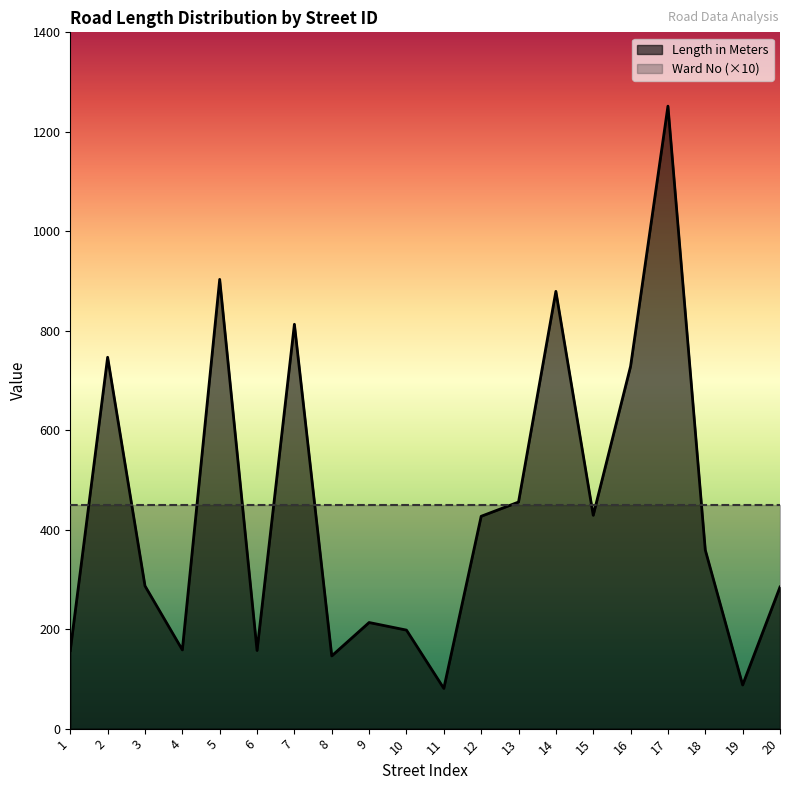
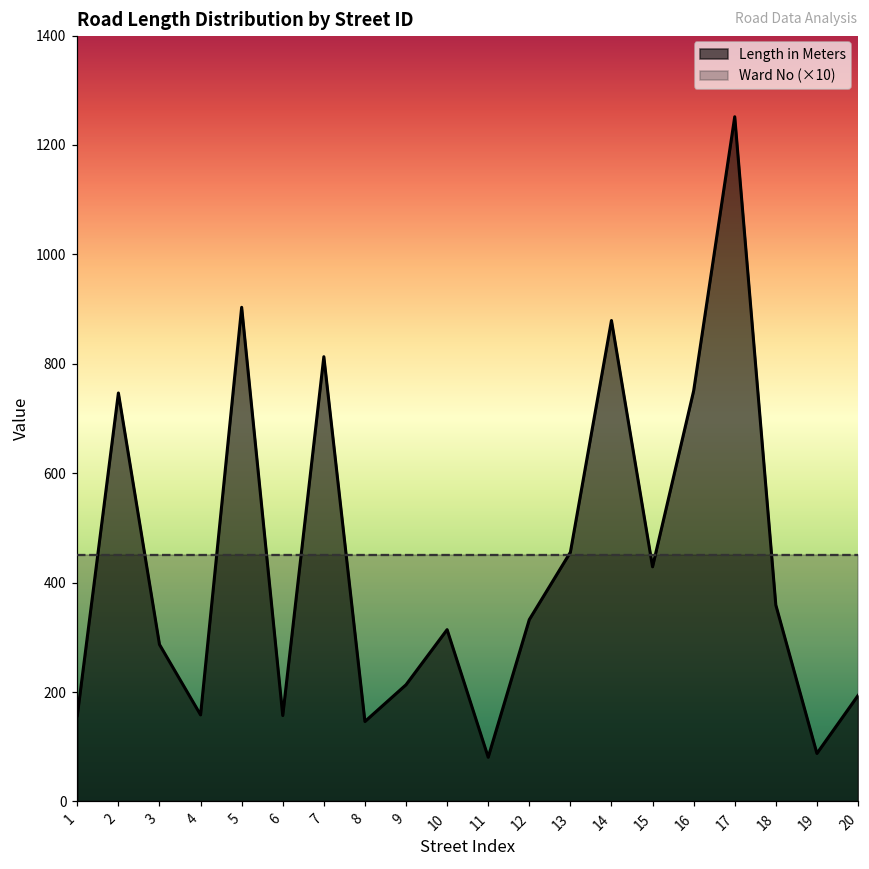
Length in Meters, 10: 200 -> 310
Length in Meters, 12: 430 -> 330
Length in Meters, 16: 730 -> 750
Length in Meters, 20: 280 -> 190
